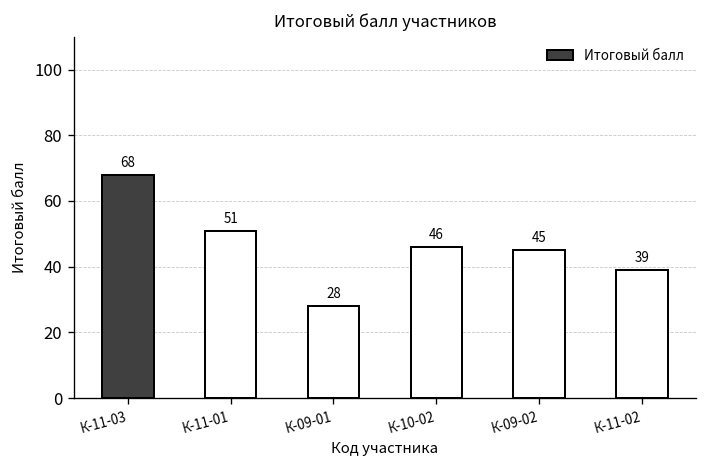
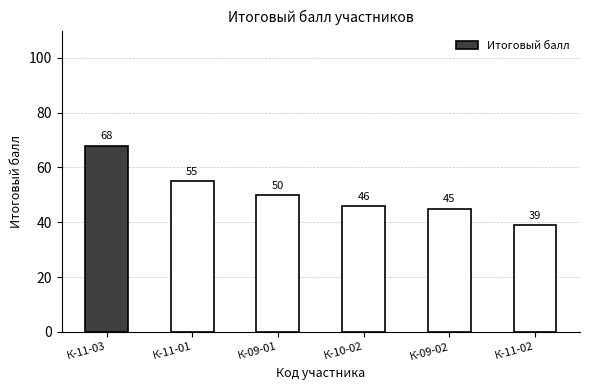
К-11-01: 51 -> 55
К-09-01: 28 -> 50
